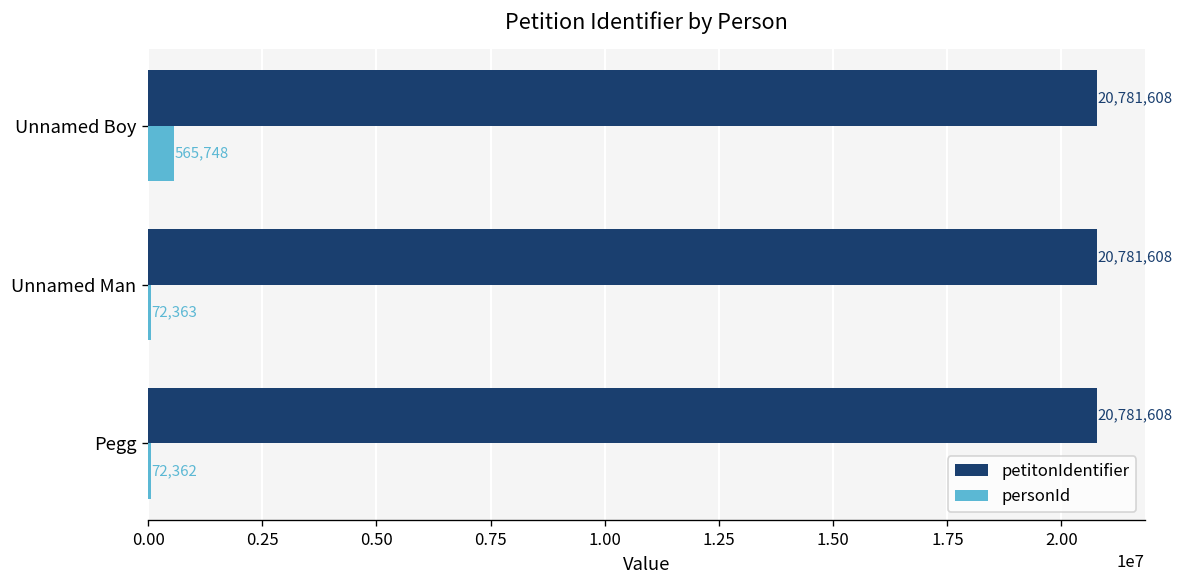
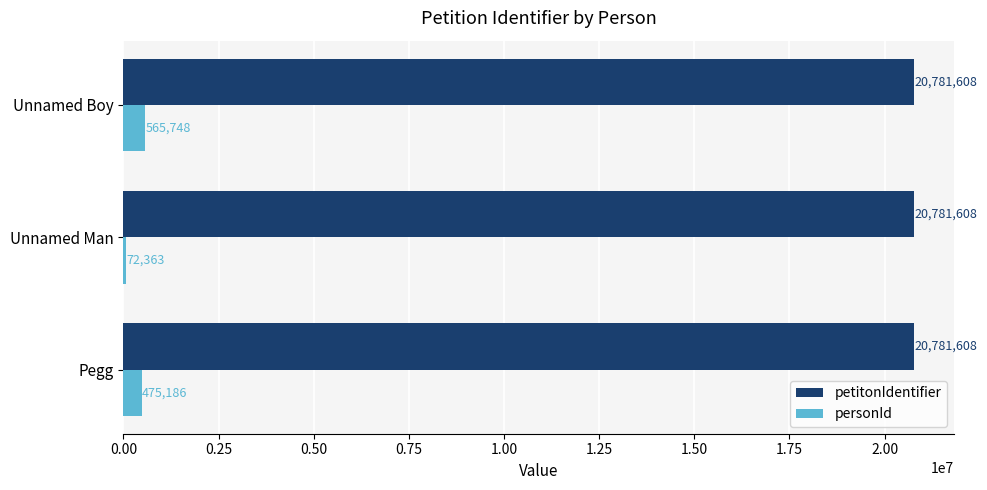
personId, Pegg: 72,362 -> 475,186
